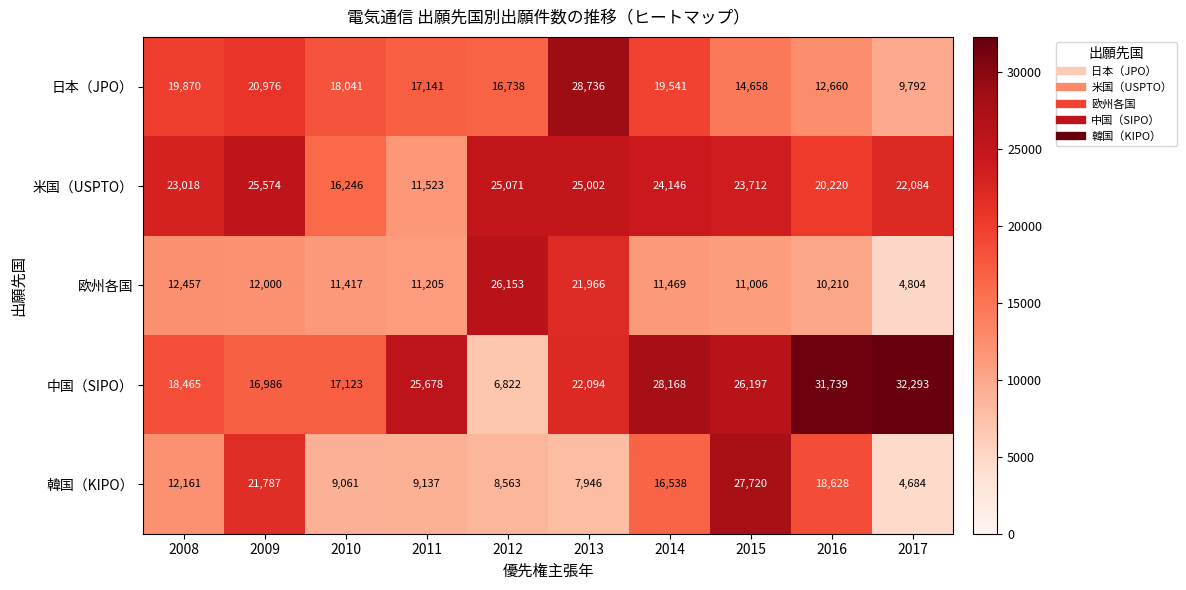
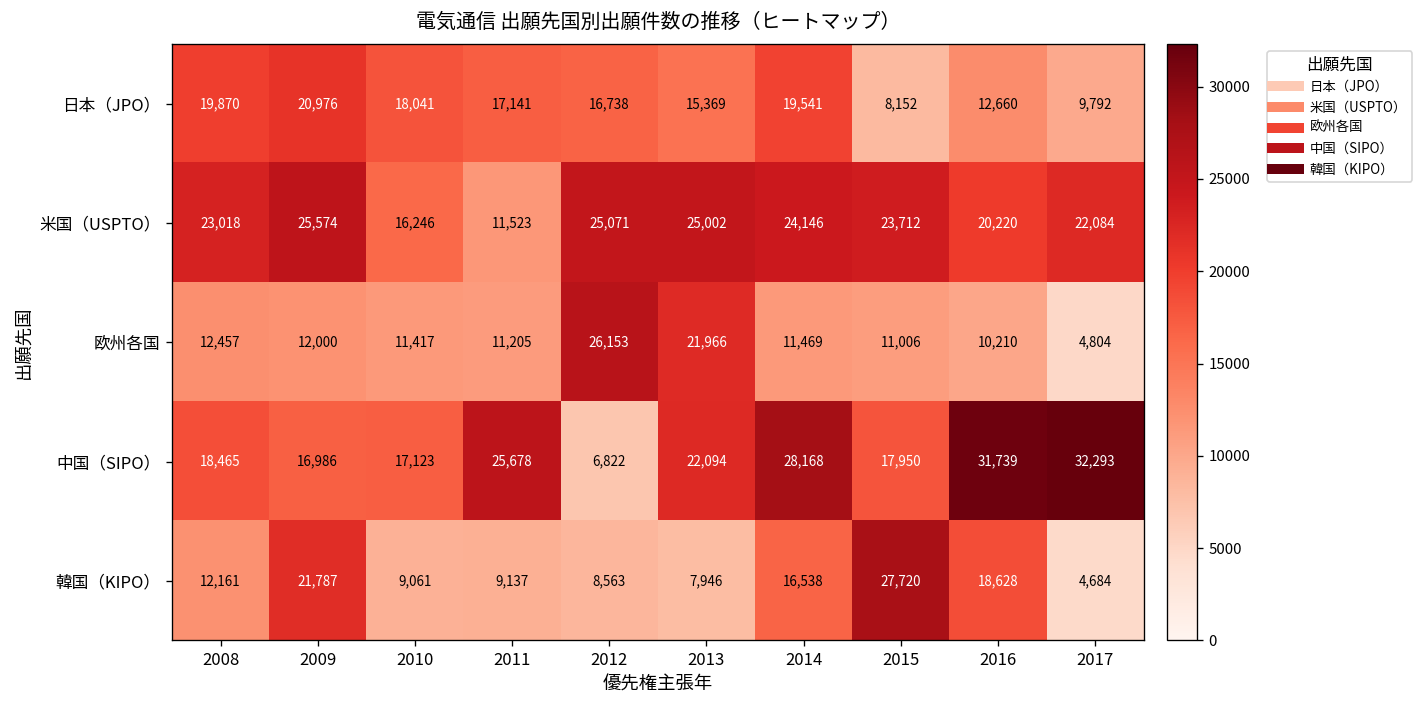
日本（JPO）, 2013: 28,736 -> 15,369
日本（JPO）, 2015: 14,658 -> 8,152
中国（SIPO）, 2015: 26,197 -> 17,950
